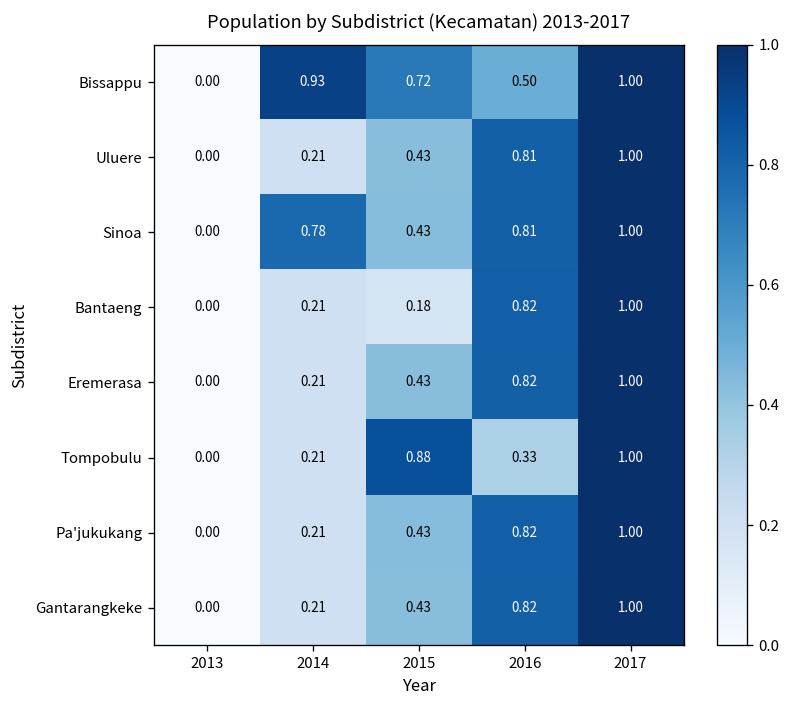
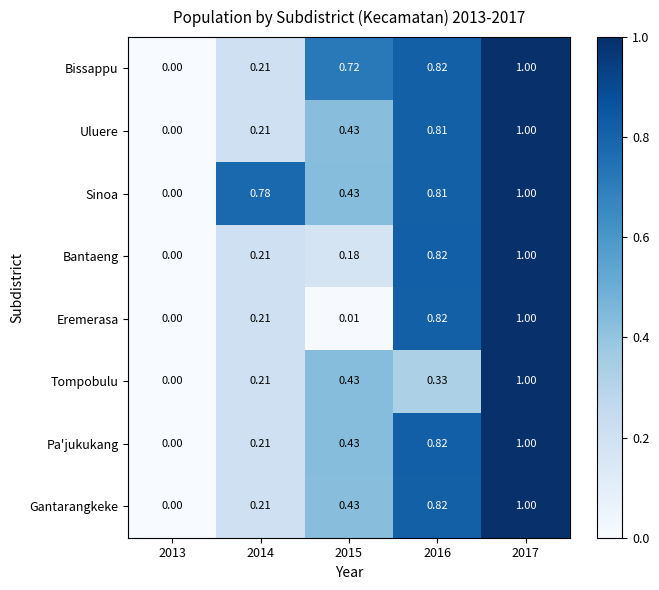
Bissappu, 2014: 0.93 -> 0.21
Bissappu, 2016: 0.50 -> 0.82
Eremerasa, 2015: 0.43 -> 0.01
Tompobulu, 2015: 0.88 -> 0.43
